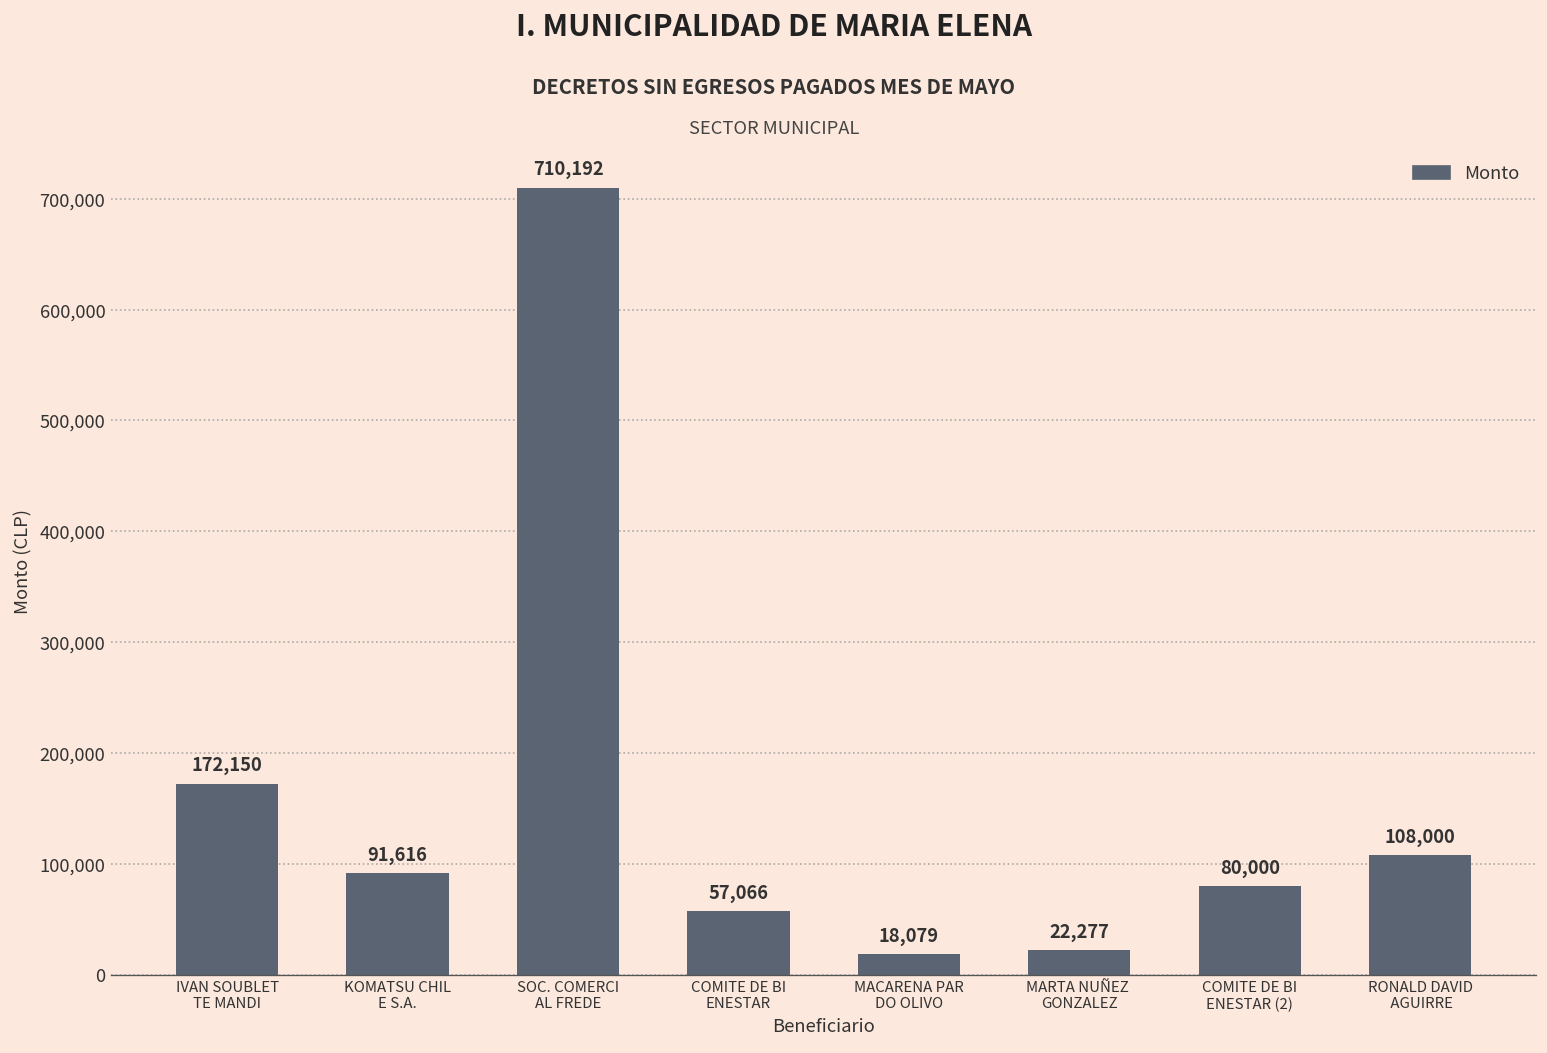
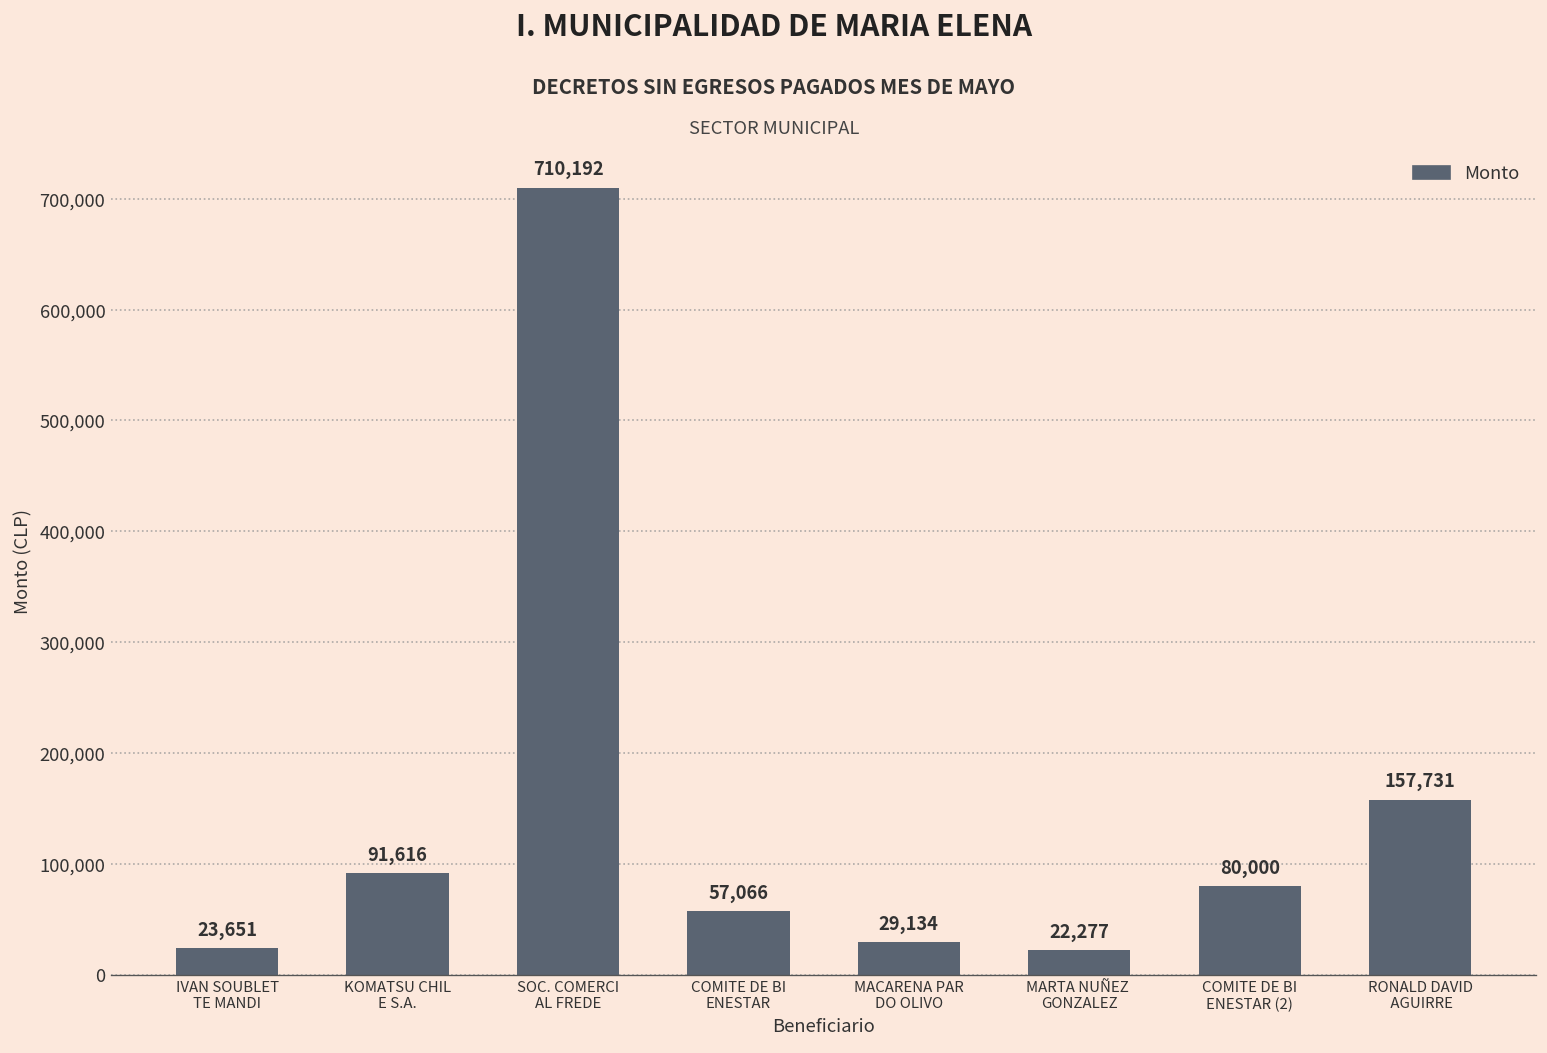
IVAN SOUBLET TE MANDI: 172,150 -> 23,651
MACARENA PAR DO OLIVO: 18,079 -> 29,134
RONALD DAVID AGUIRRE: 108,000 -> 157,731
